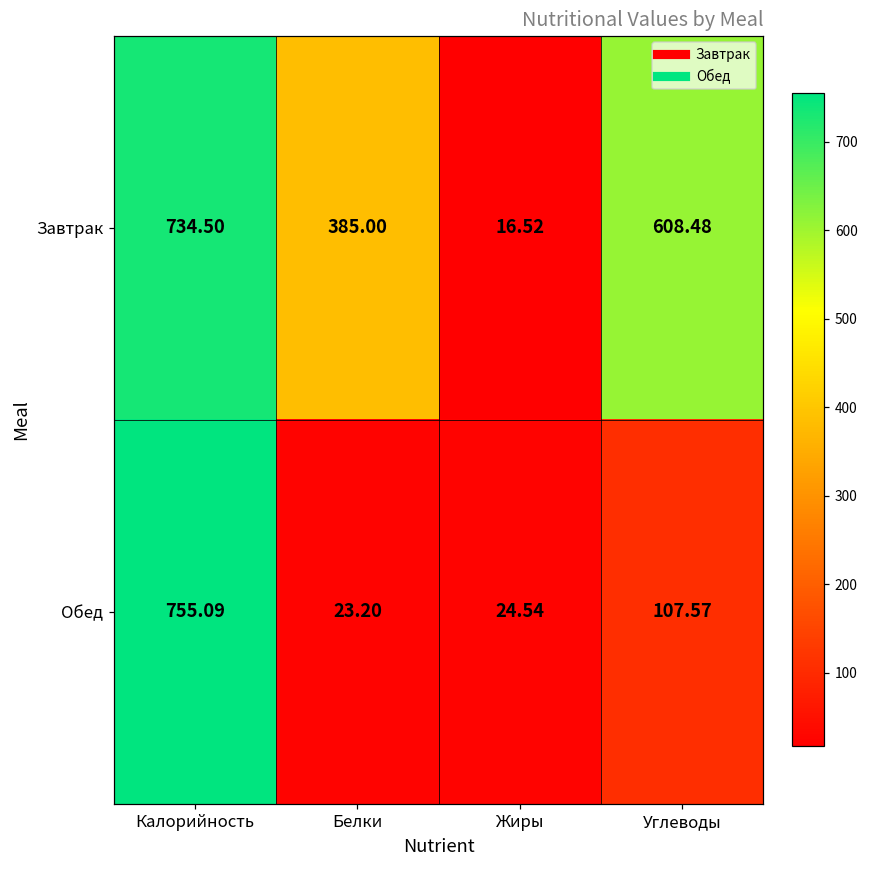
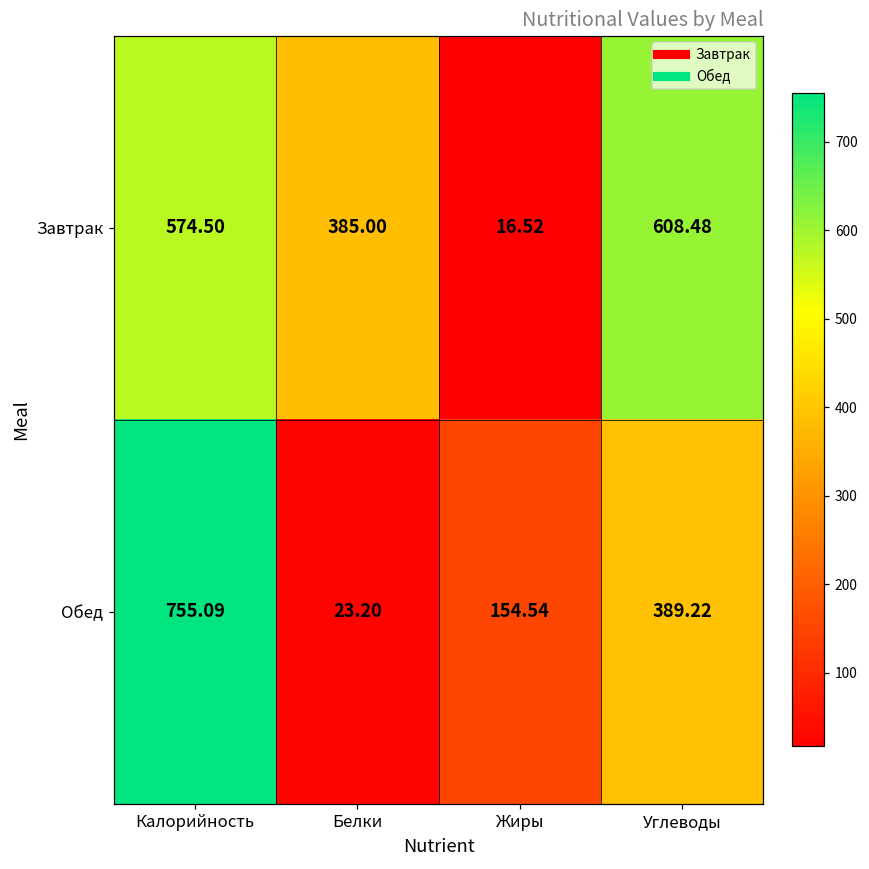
Завтрак, Калорийность: 734.50 -> 574.50
Обед, Жиры: 24.54 -> 154.54
Обед, Углеводы: 107.57 -> 389.22
